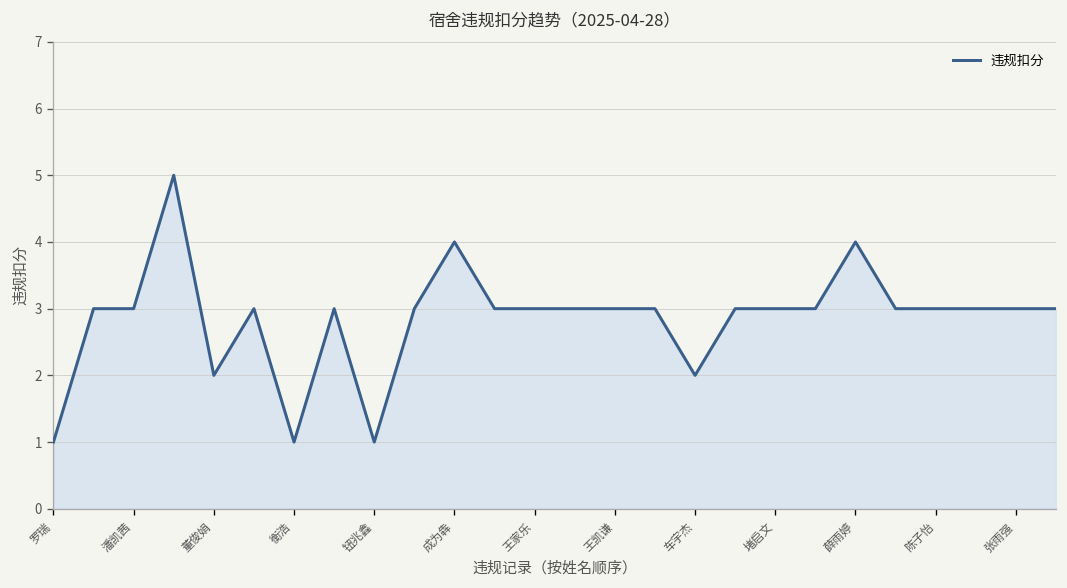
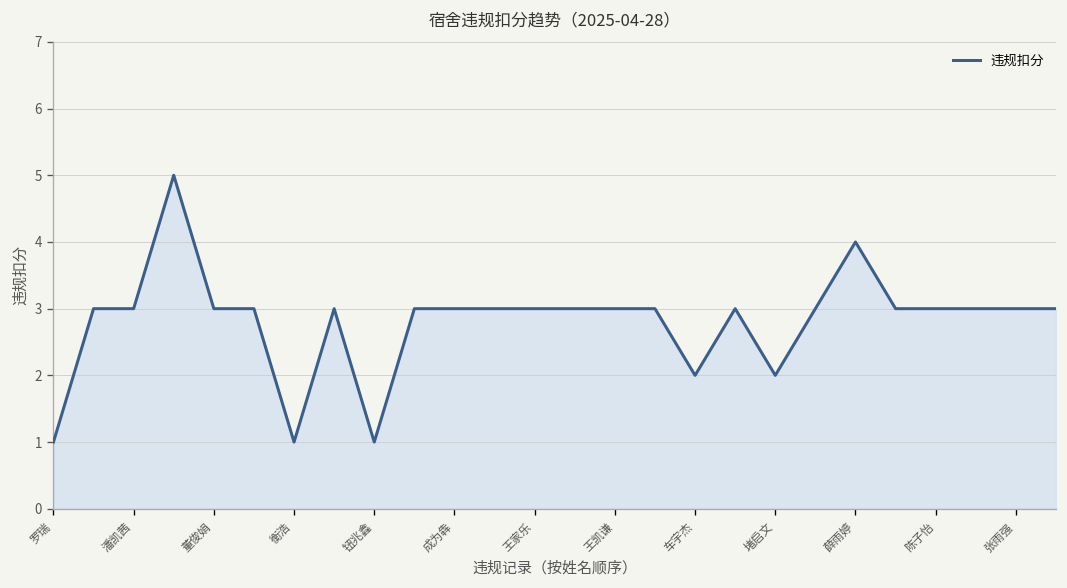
董俊娟: 2 -> 3
成为犇: 4 -> 3
堵启文: 3 -> 2
